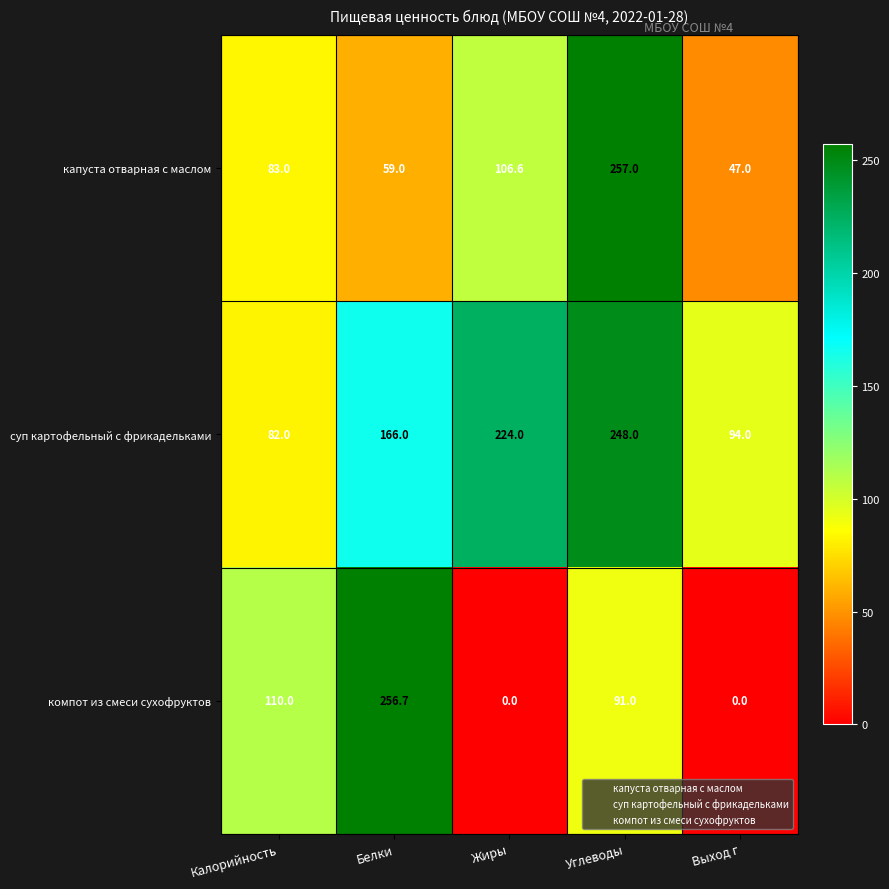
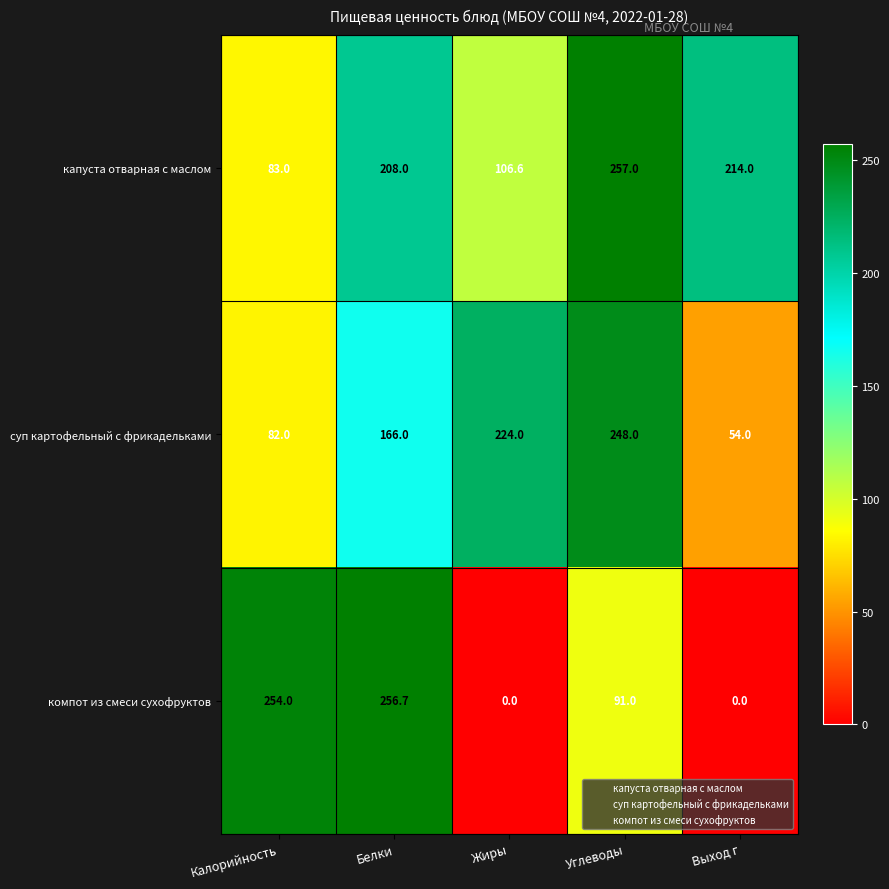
капуста отварная с маслом, Белки: 59.0 -> 208.0
капуста отварная с маслом, Выход г: 47.0 -> 214.0
суп картофельный с фрикадельками, Выход г: 94.0 -> 54.0
компот из смеси сухофруктов, Калорийность: 110.0 -> 254.0
